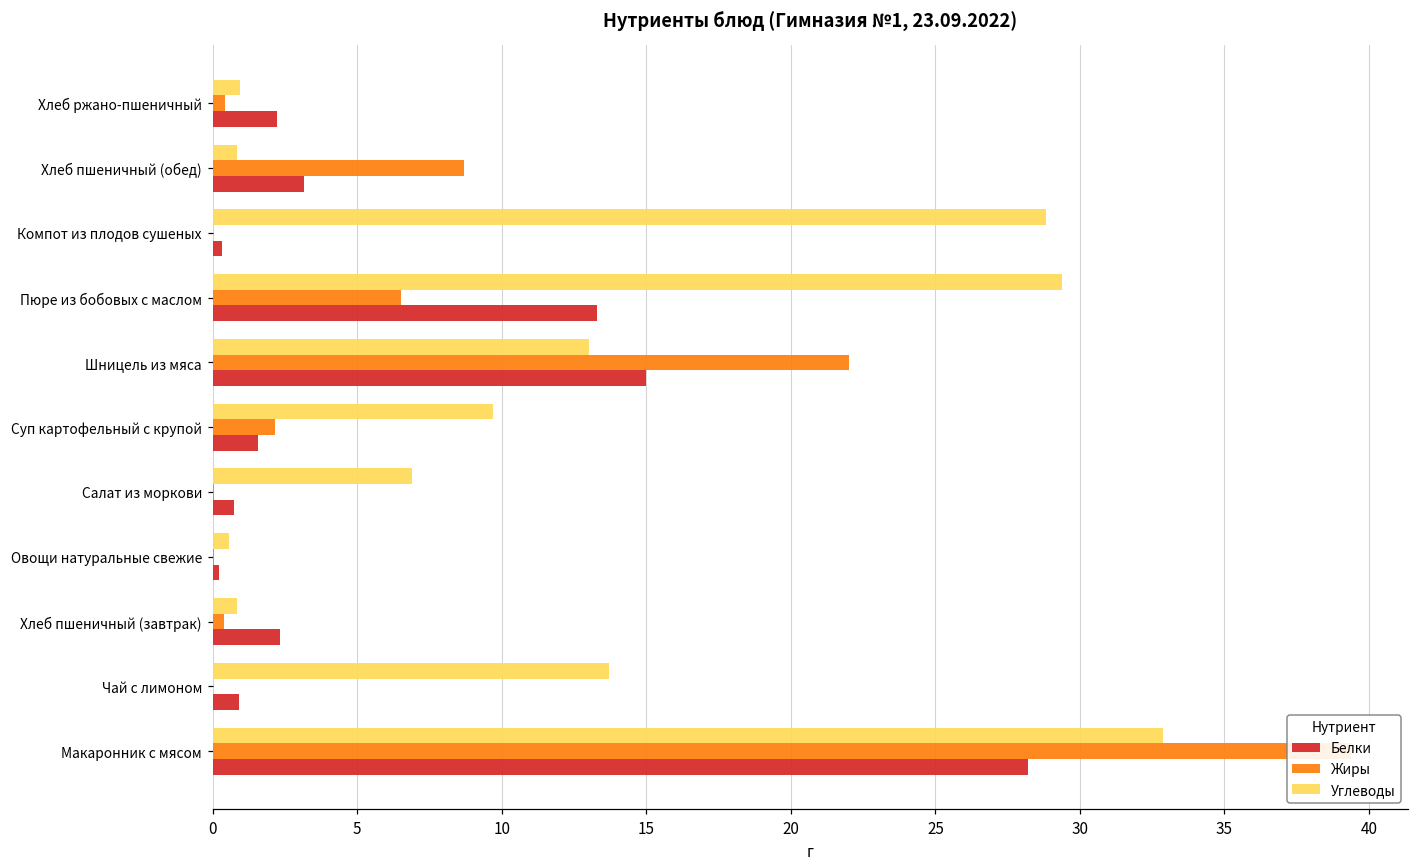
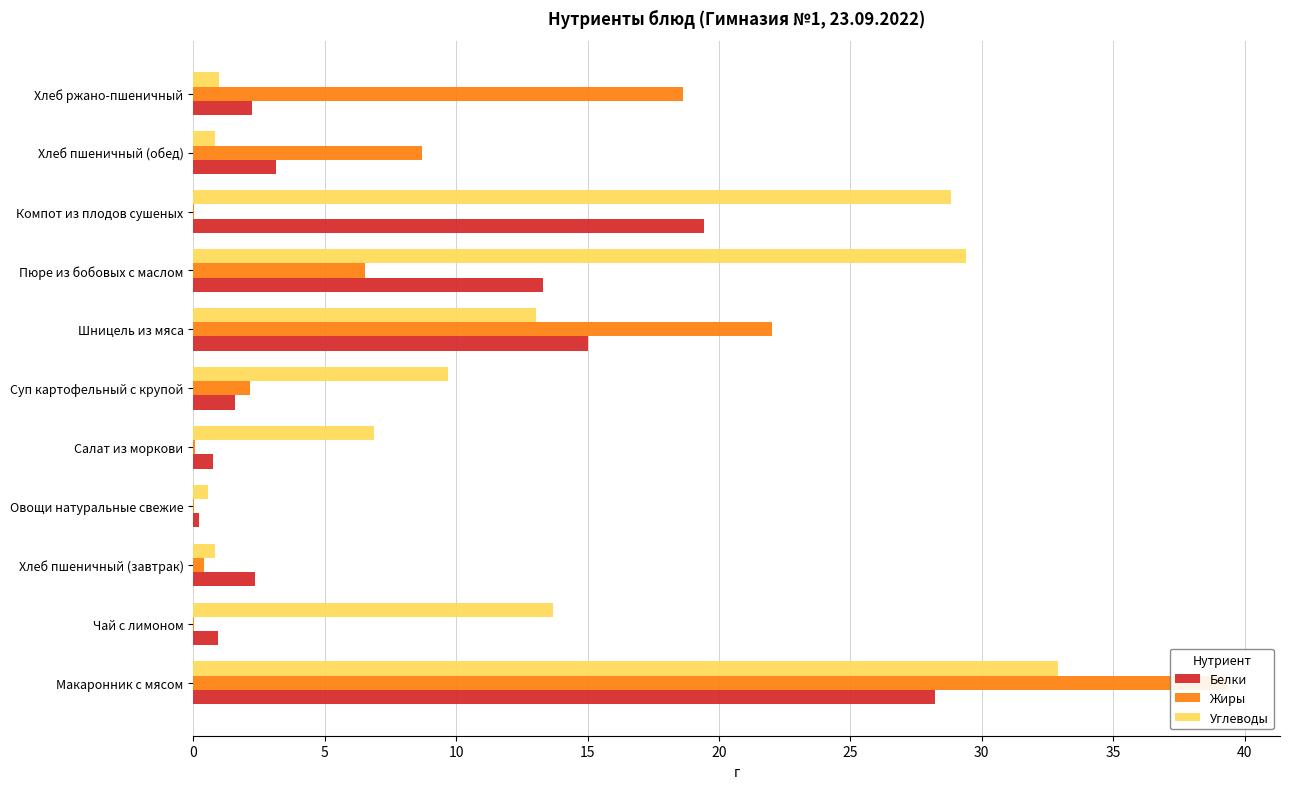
Жиры, Хлеб ржано-пшеничный: 0.4 -> 18.6
Белки, Компот из плодов сушеных: 0.3 -> 19.5
